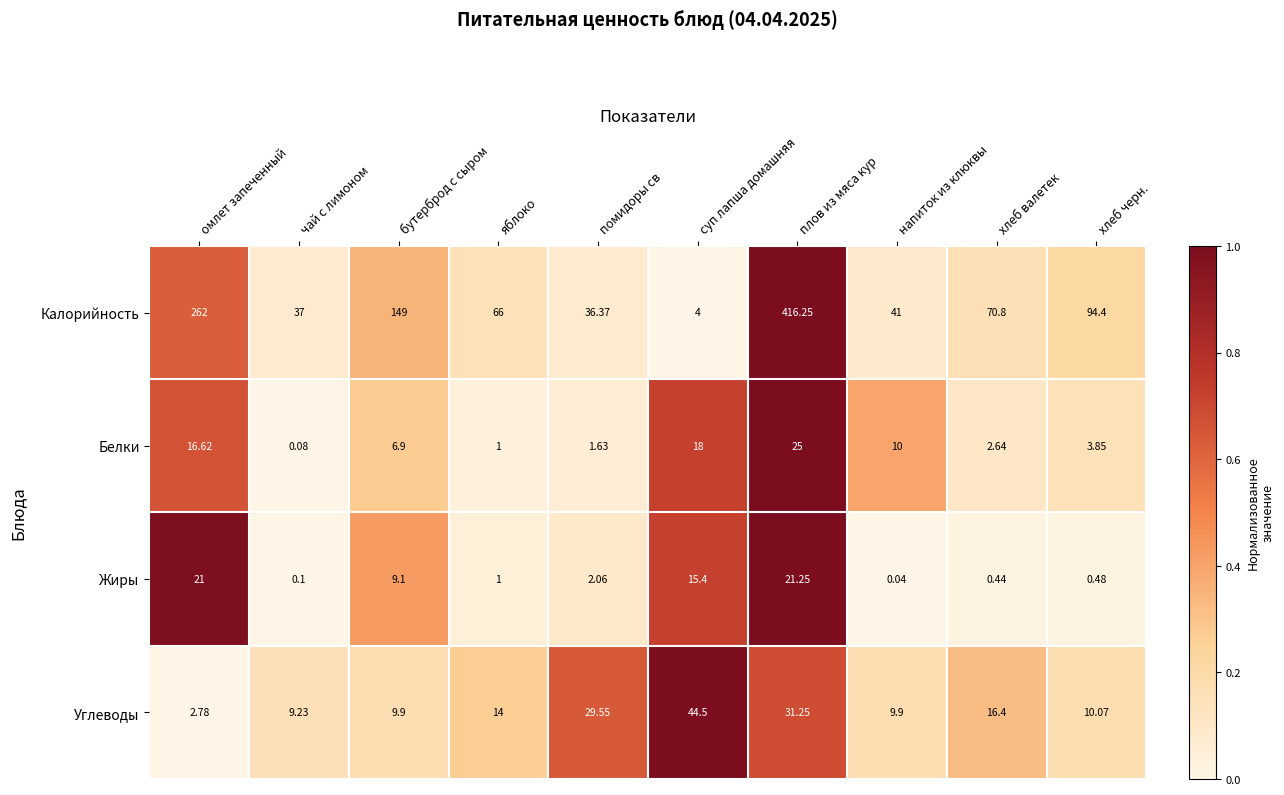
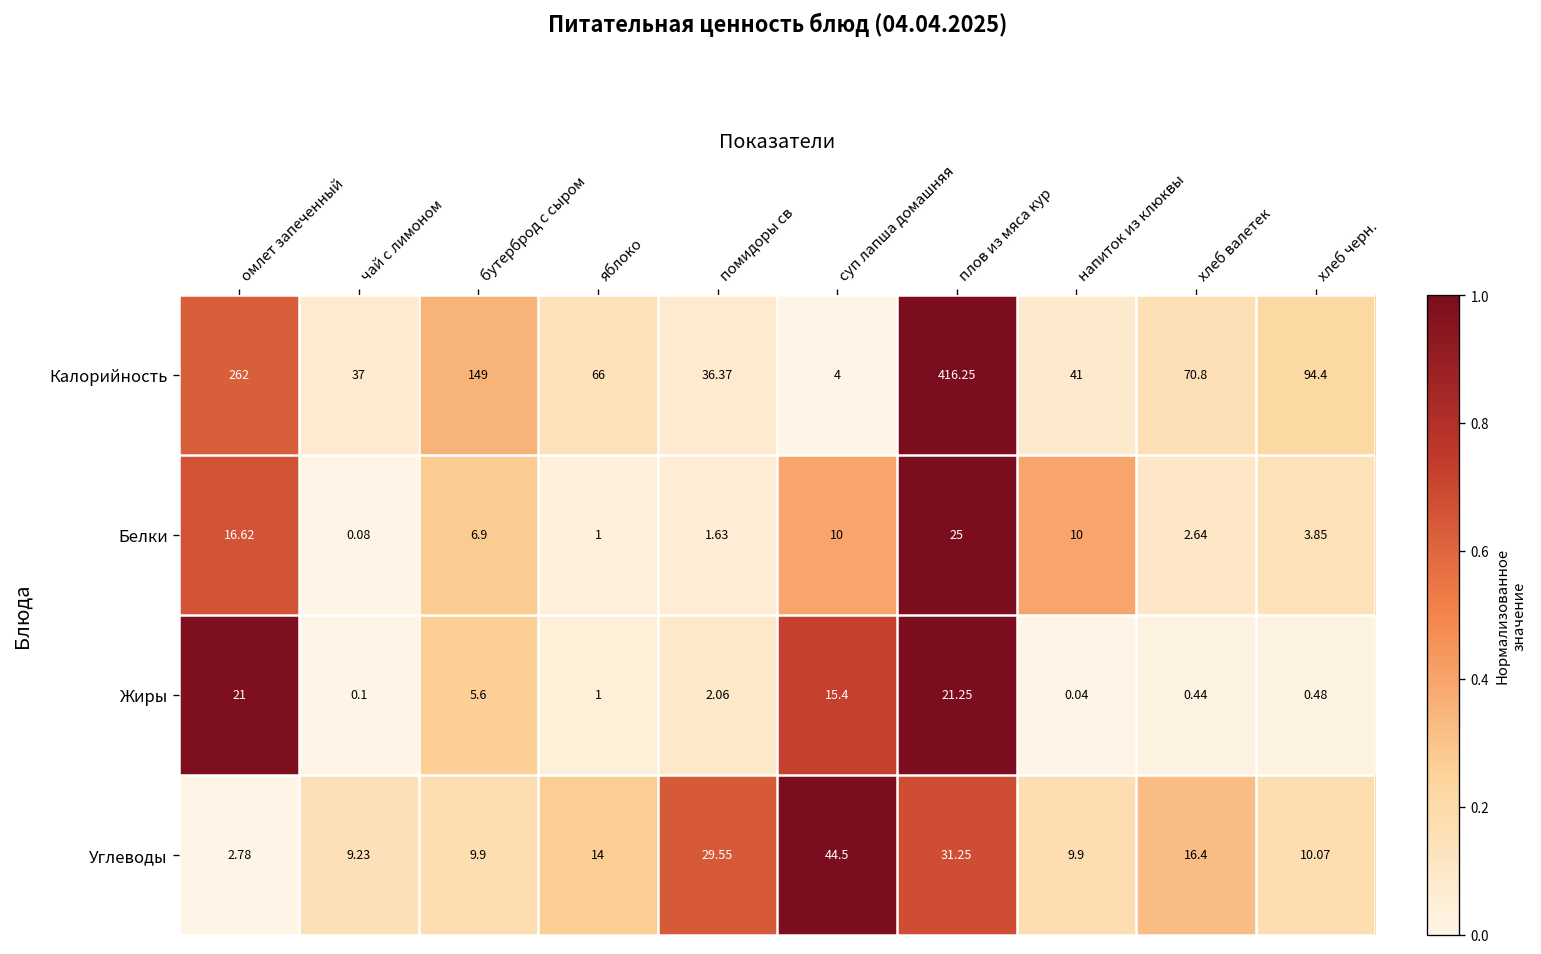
Белки, суп лапша домашняя: 18 -> 10
Жиры, бутерброд с сыром: 9.1 -> 5.6
